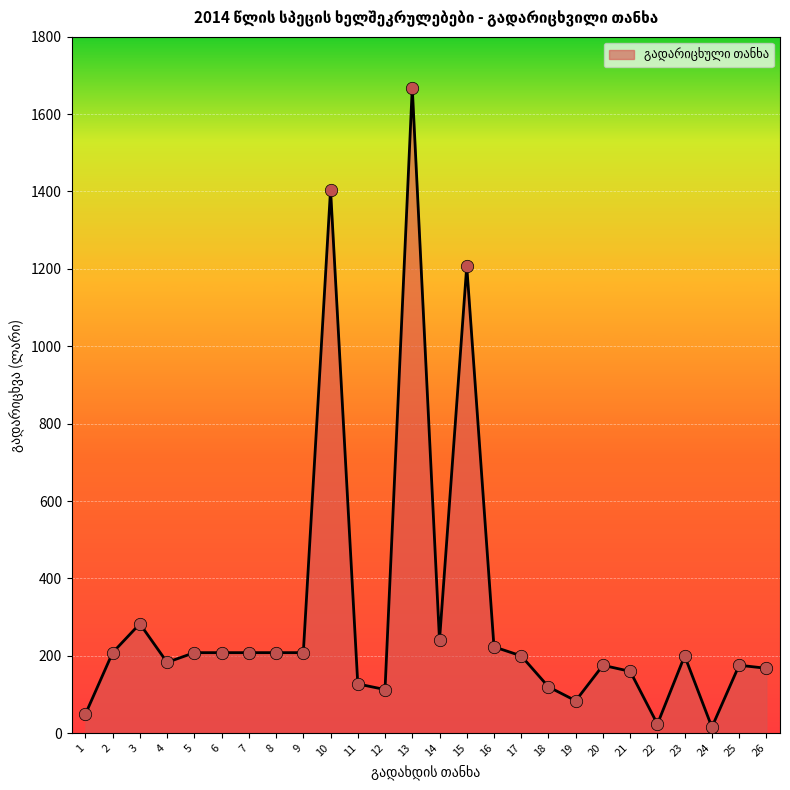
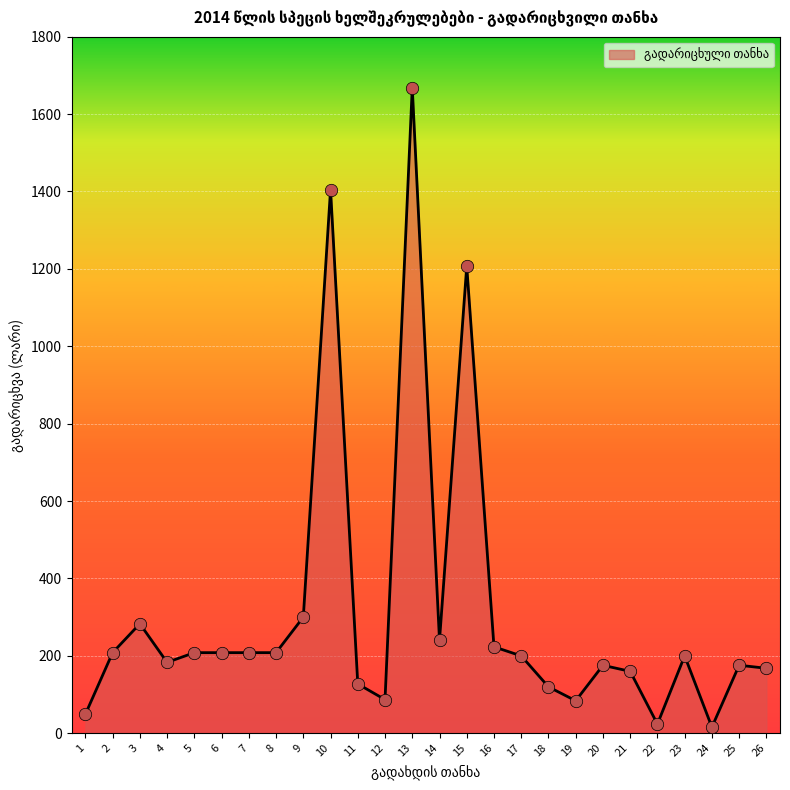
9: 210 -> 300
12: 110 -> 90
